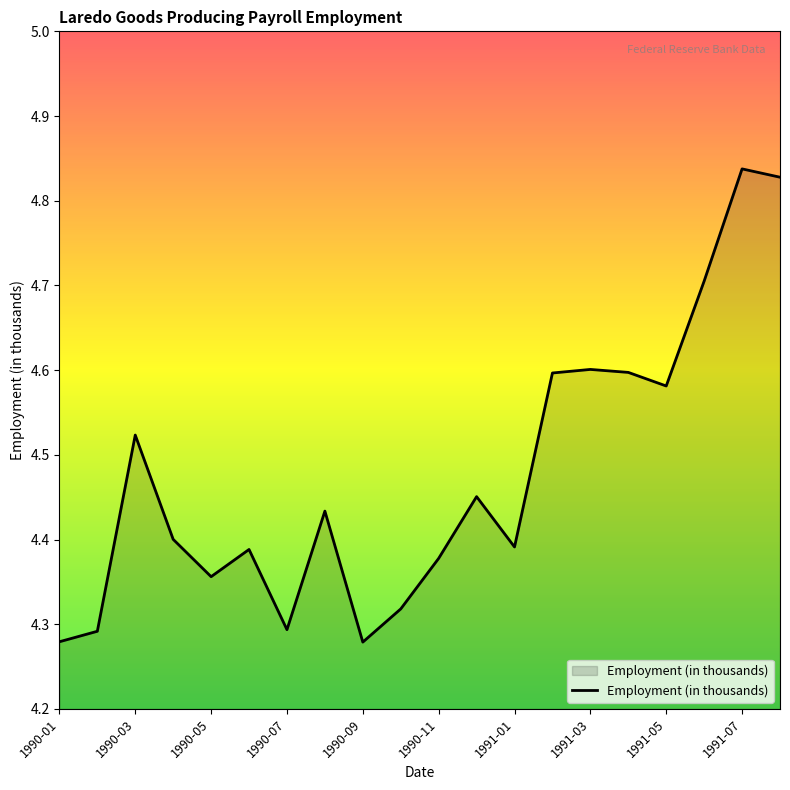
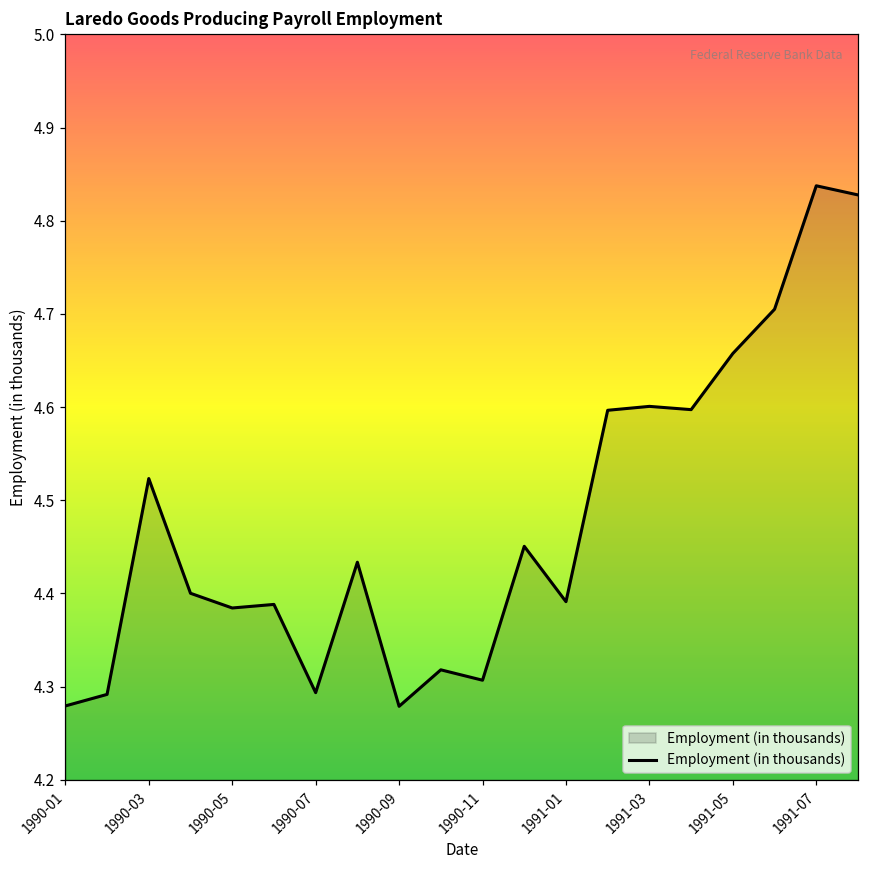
1990-05: 4.36 -> 4.38
1990-11: 4.38 -> 4.31
1991-05: 4.58 -> 4.66
